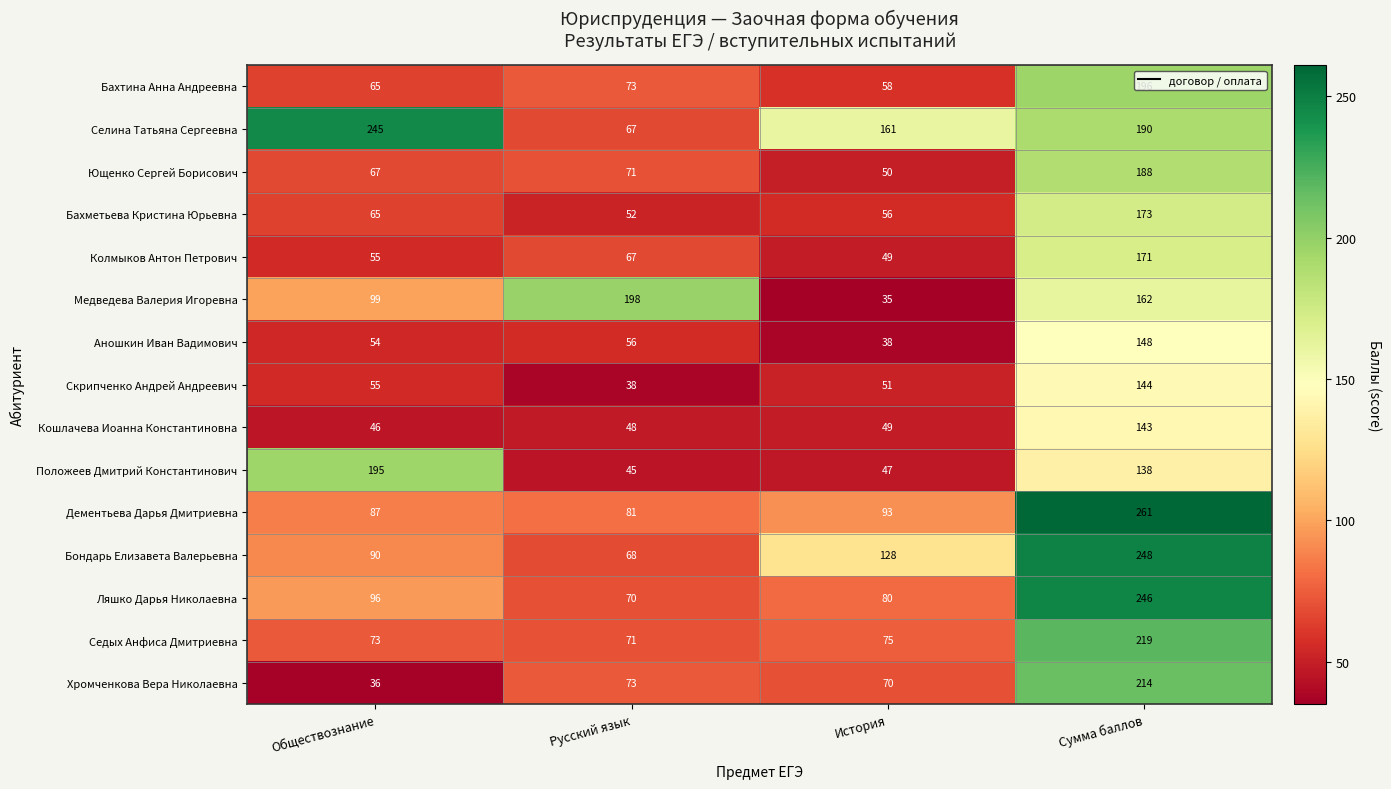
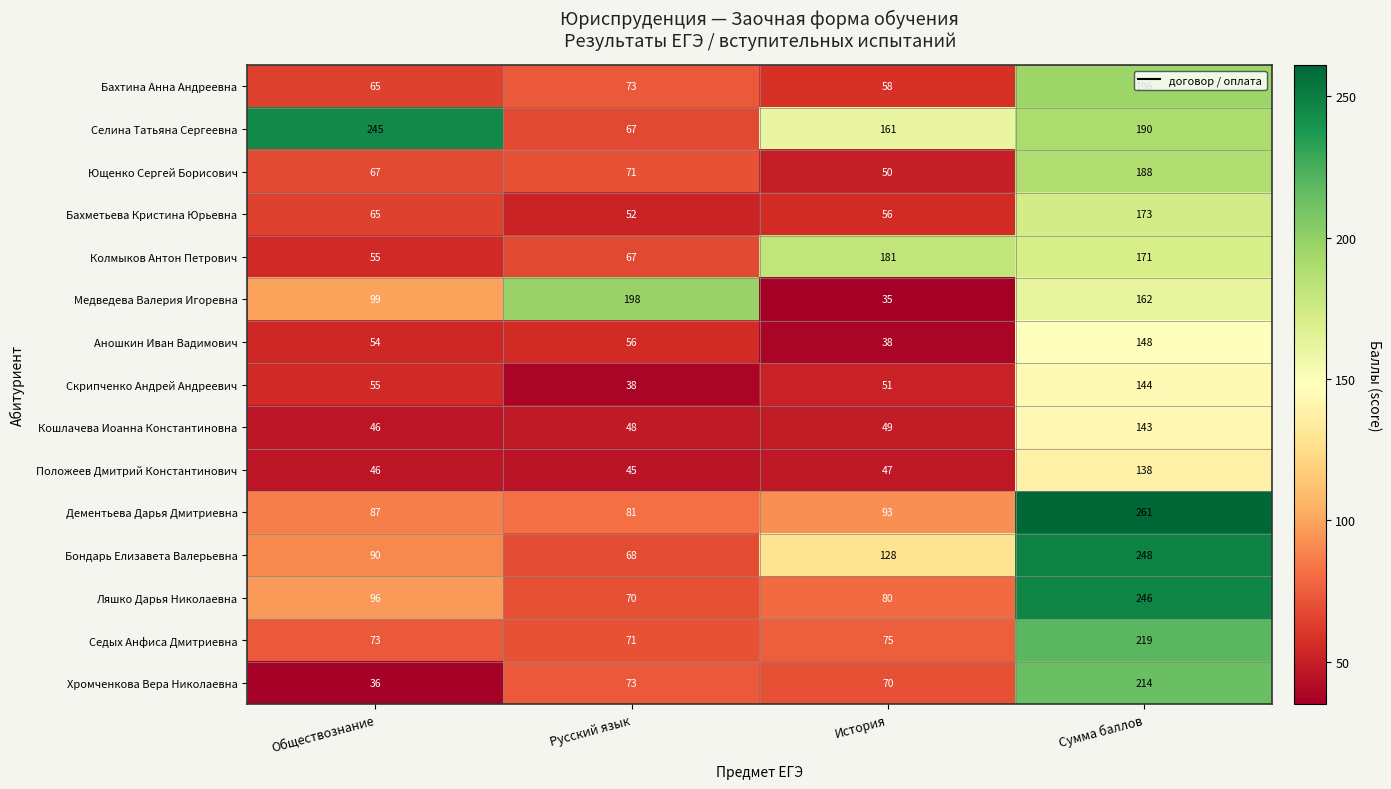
Колмыков Антон Петрович, История: 49 -> 181
Положеев Дмитрий Константинович, Обществознание: 195 -> 46
